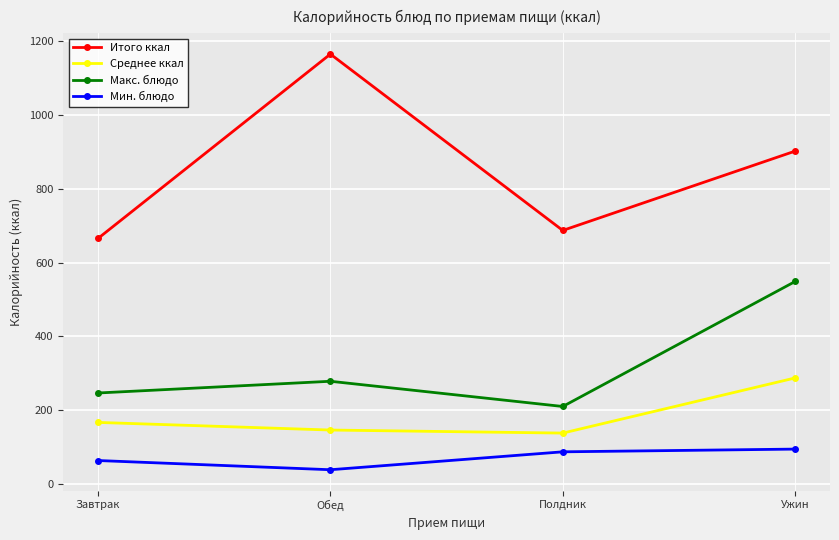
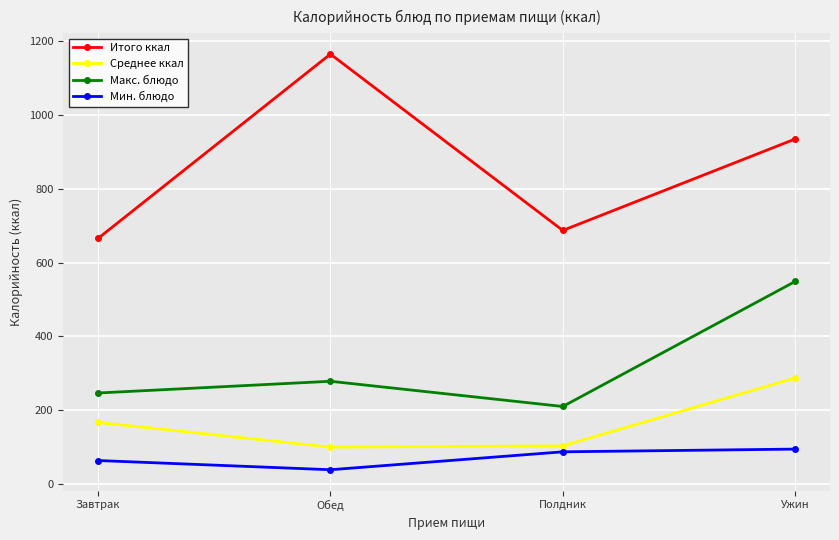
Среднее ккал, Обед: 150 -> 100
Среднее ккал, Полдник: 140 -> 100
Итого ккал, Ужин: 900 -> 940
